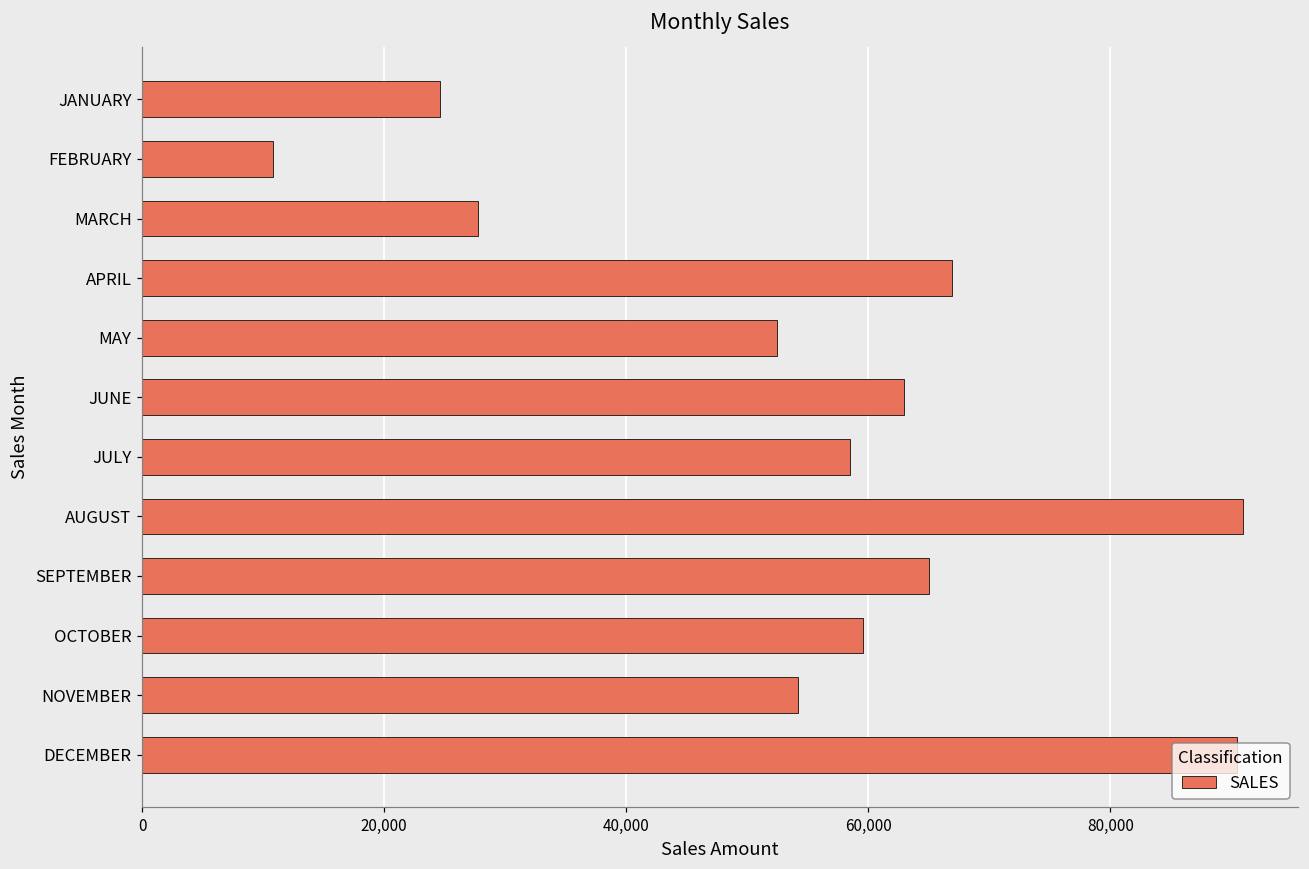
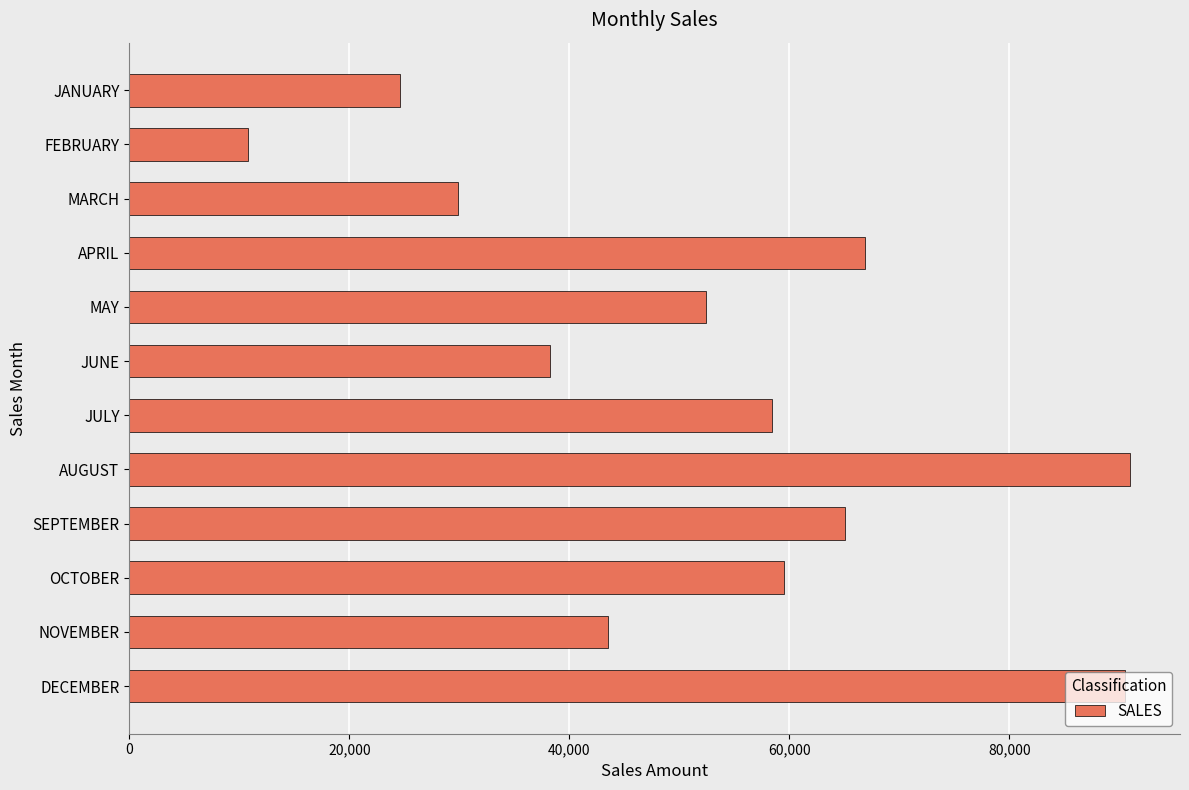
MARCH: 27,700 -> 29,900
JUNE: 63,000 -> 38,300
NOVEMBER: 54,200 -> 43,500
